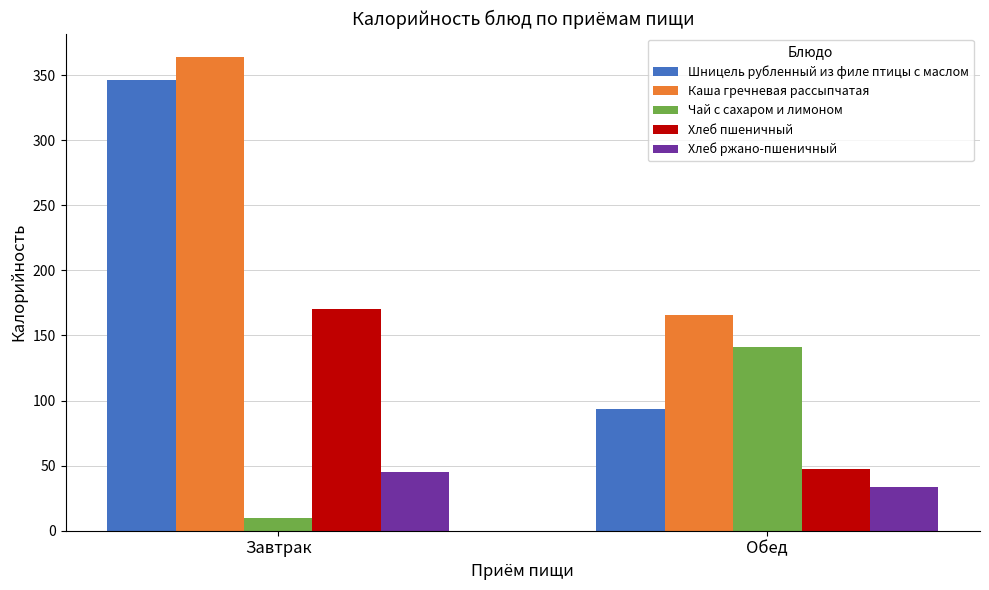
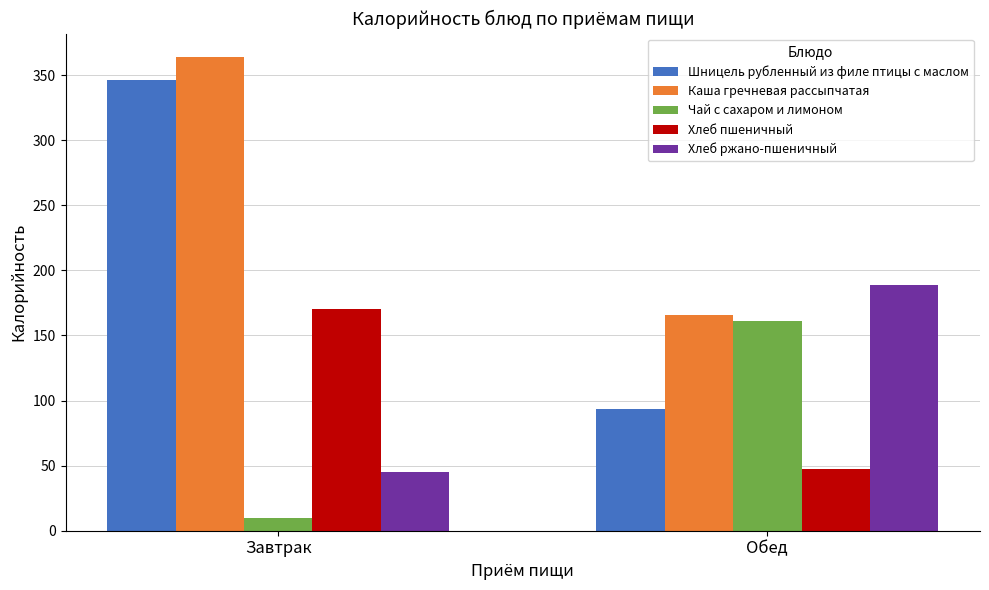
Чай с сахаром и лимоном, Обед: 141 -> 161
Хлеб ржано-пшеничный, Обед: 34 -> 189
